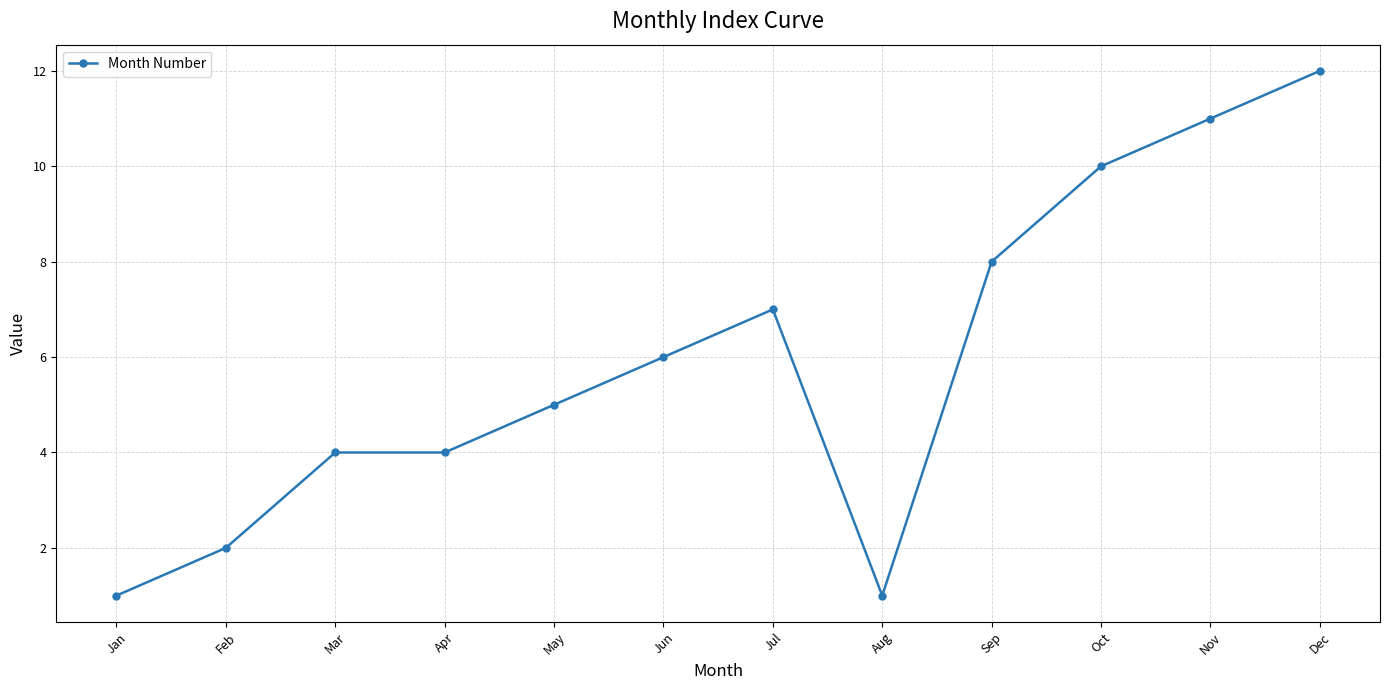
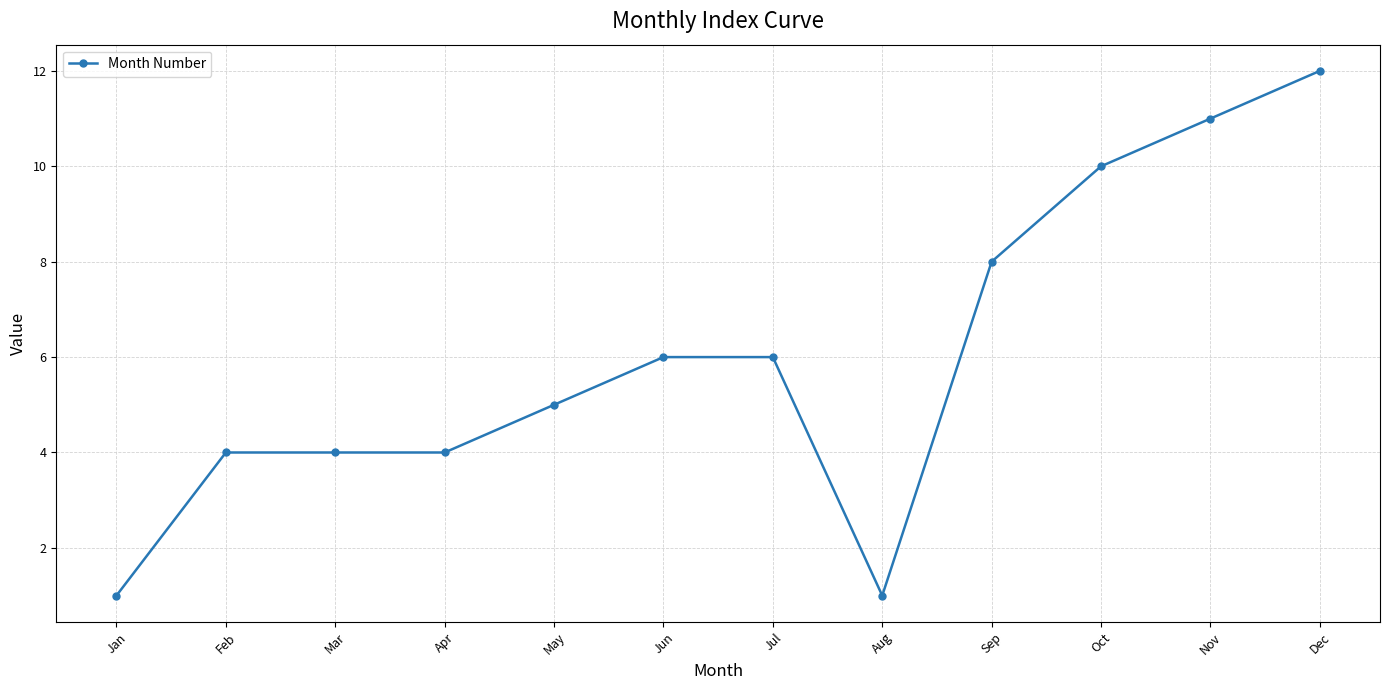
Feb: 2 -> 4
Jul: 7 -> 6
